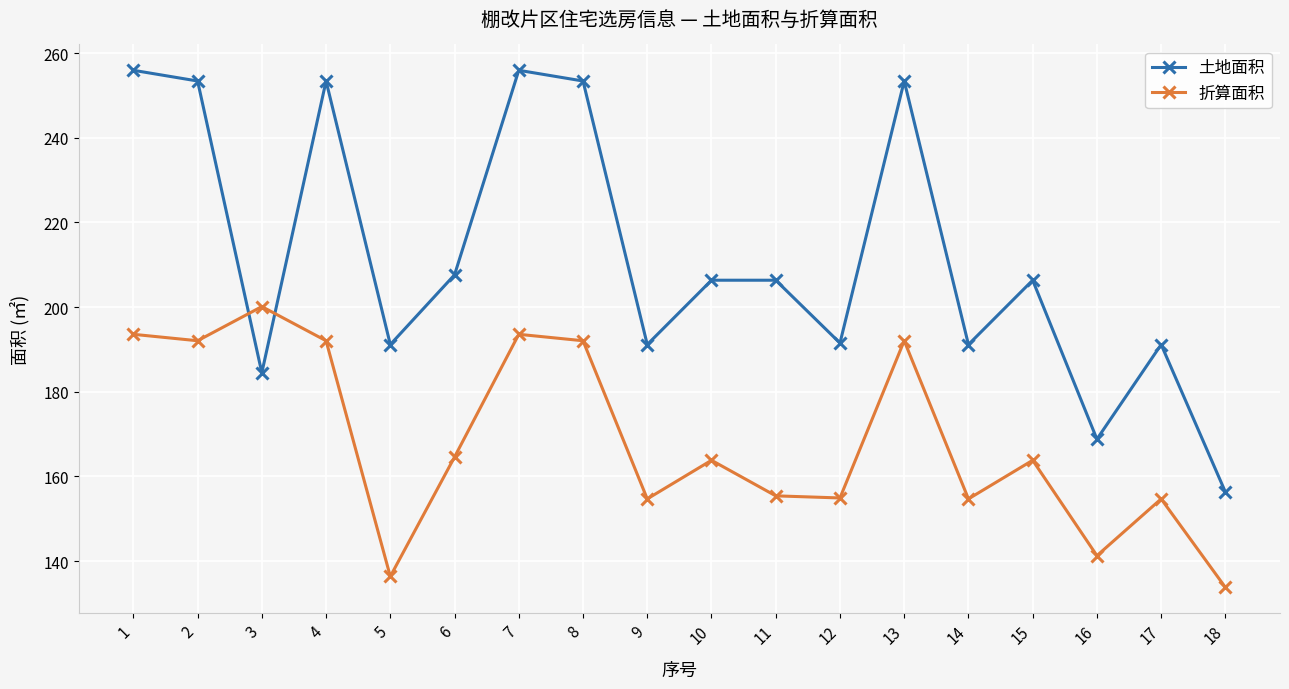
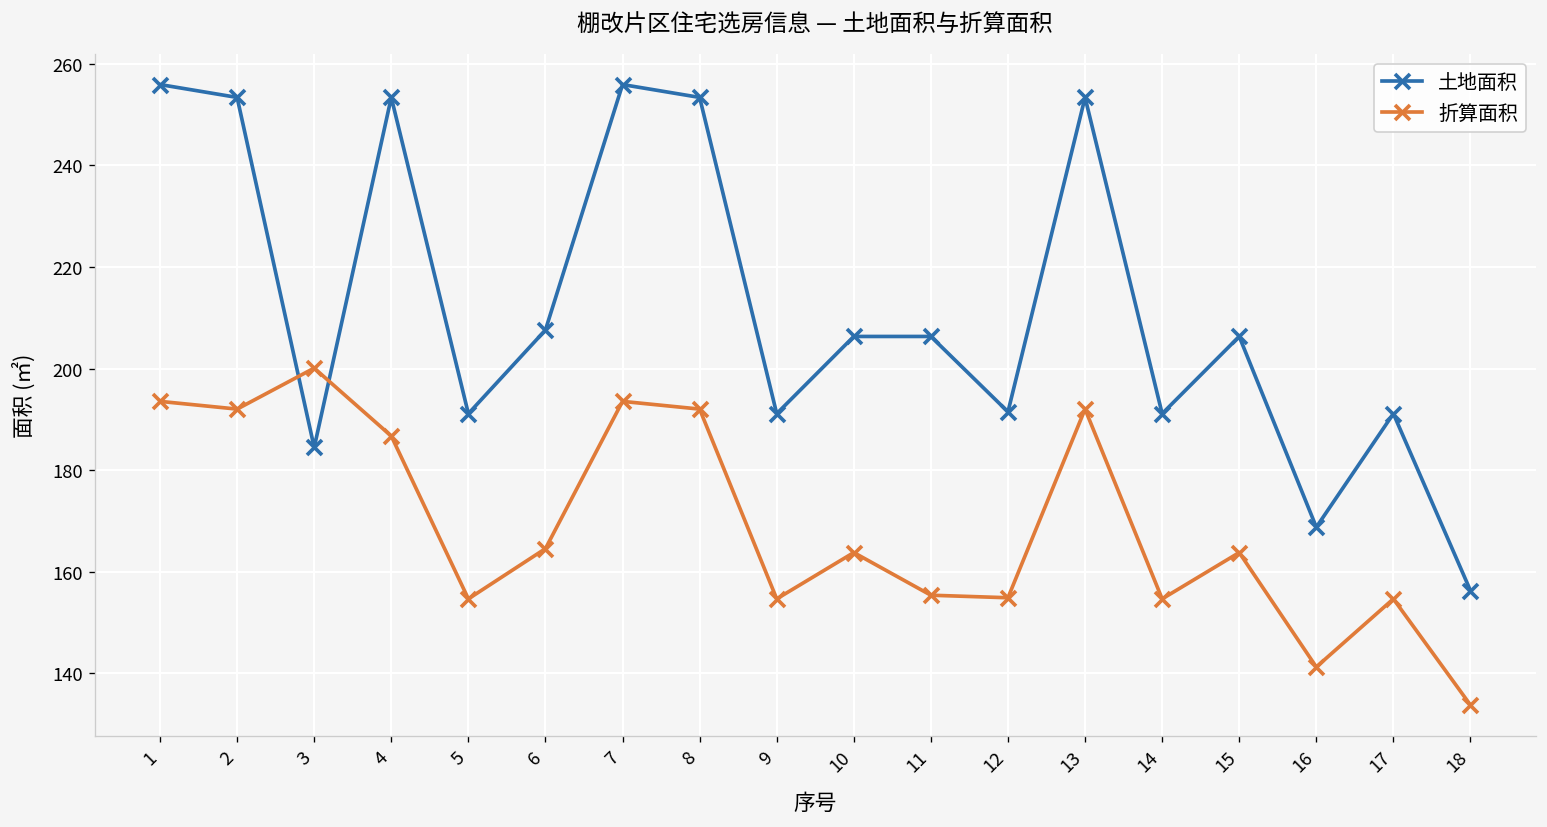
折算面积, 4: 192 -> 187
折算面积, 5: 136 -> 155
